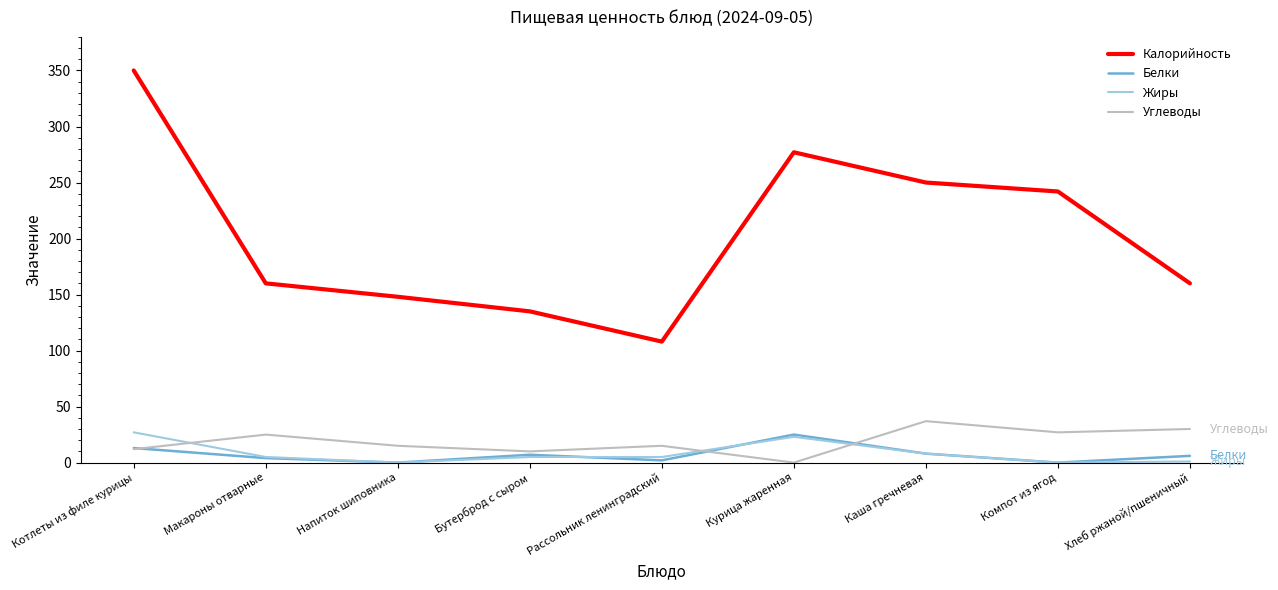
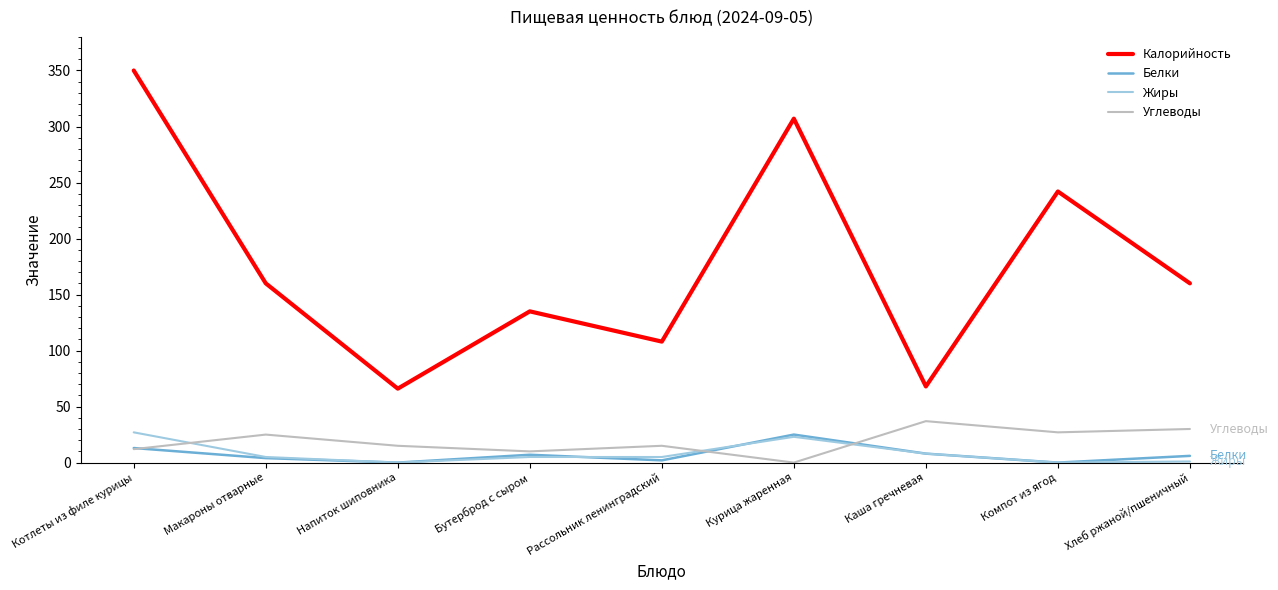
Калорийность, Напиток шиповника: 148 -> 66
Калорийность, Курица жаренная: 277 -> 307
Калорийность, Каша гречневая: 250 -> 68
